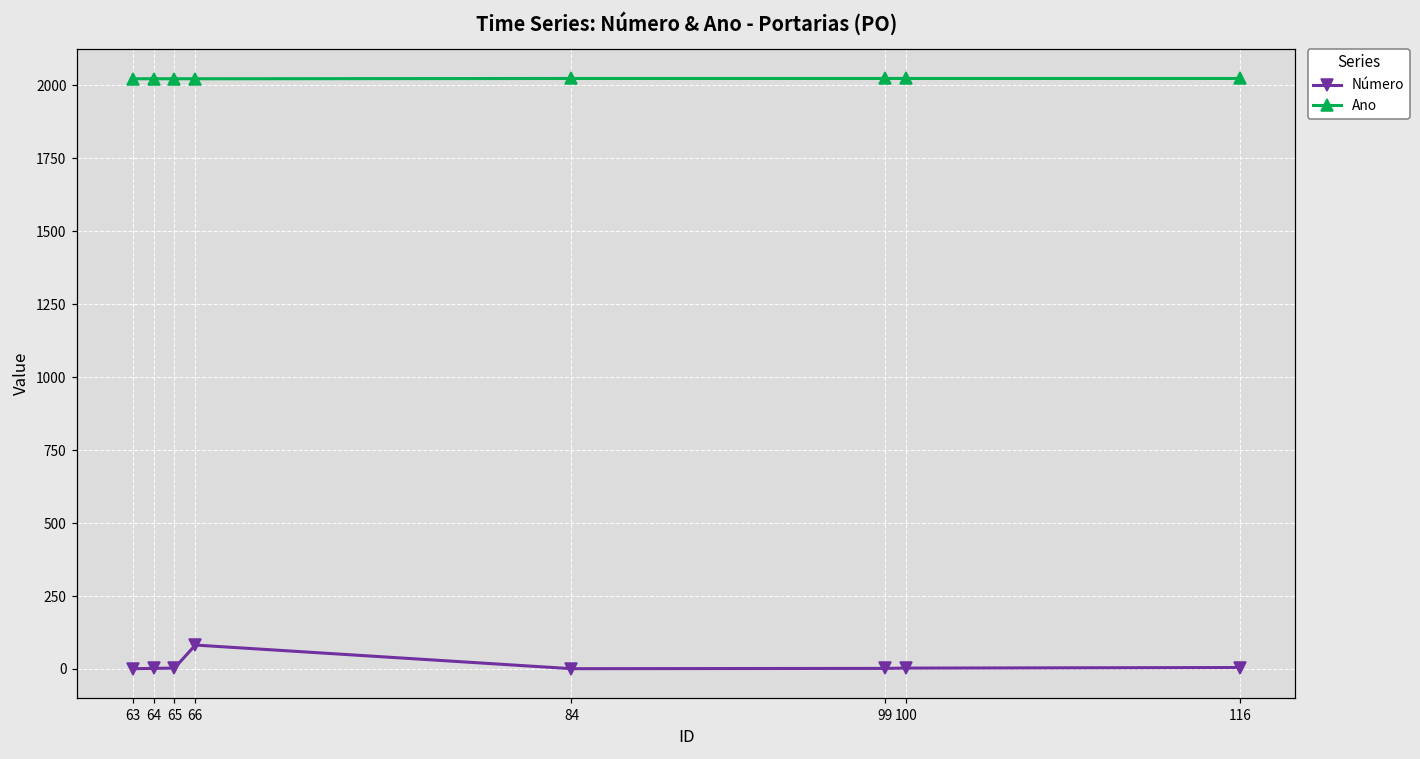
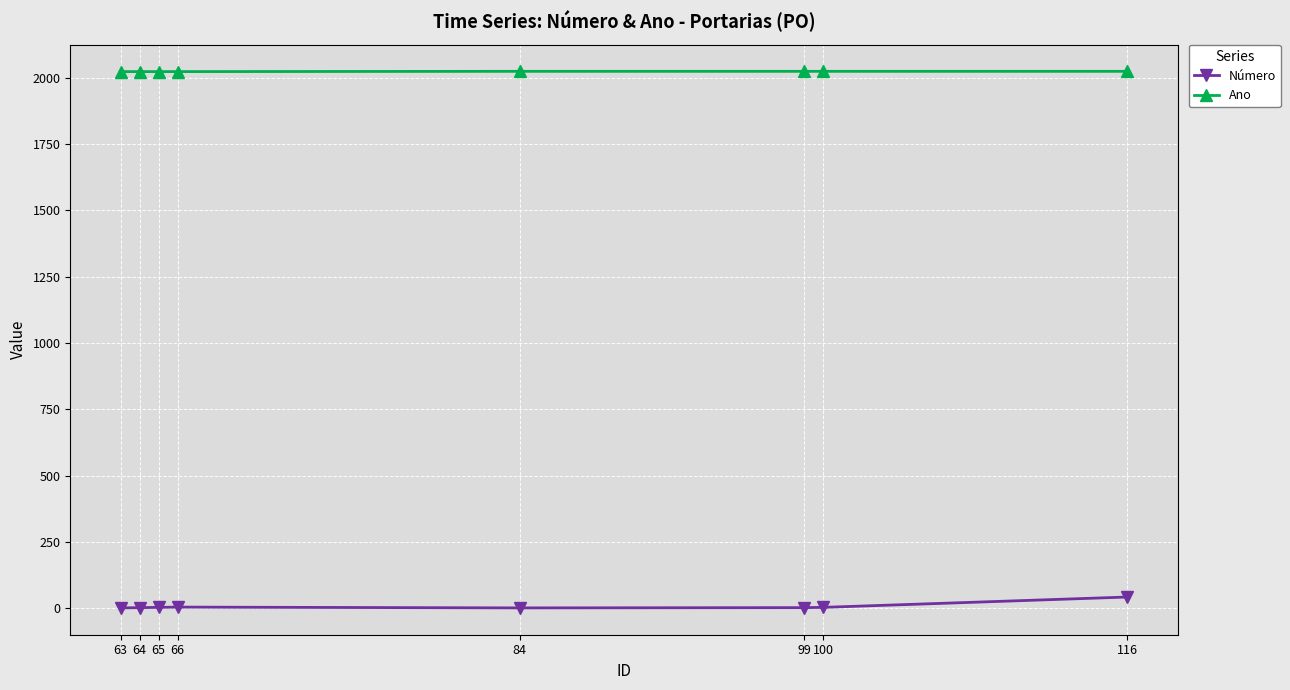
Número, 66: 80 -> 0
Número, 116: 10 -> 40
